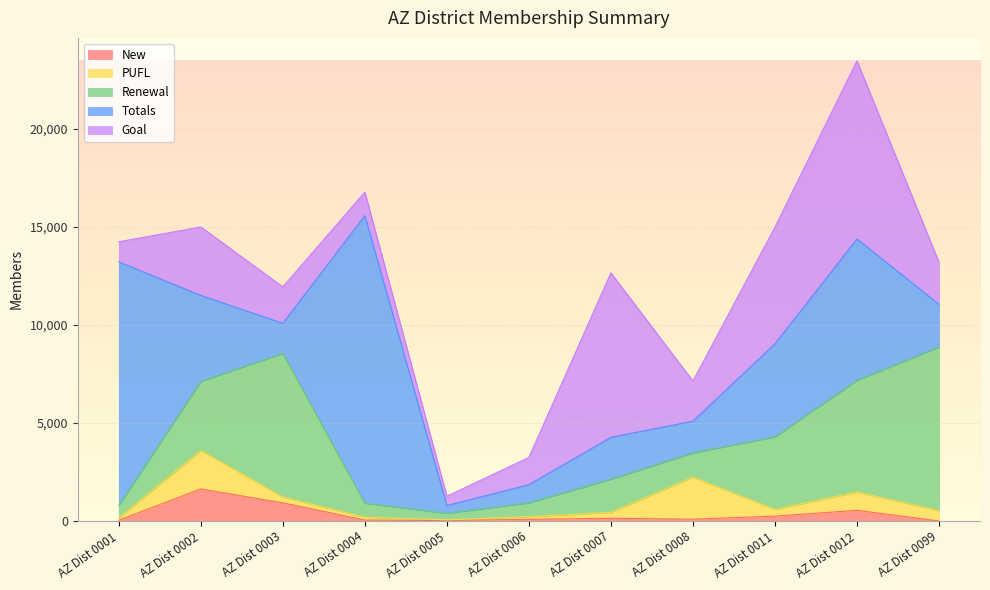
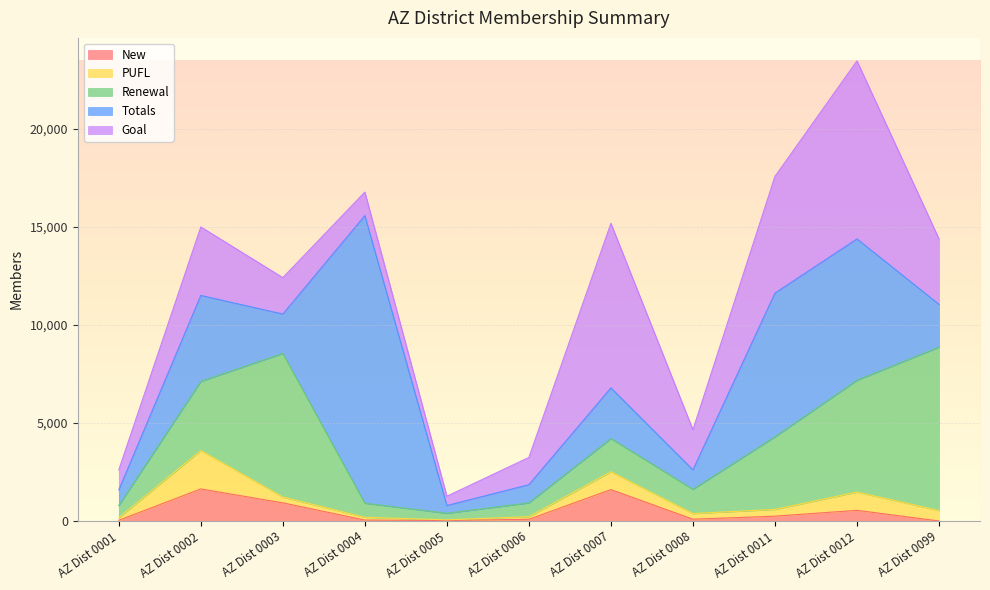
Totals, AZ Dist 0001: 12,400 -> 800
Totals, AZ Dist 0003: 1,500 -> 2,000
New, AZ Dist 0007: 100 -> 1,600
PUFL, AZ Dist 0007: 300 -> 900
Totals, AZ Dist 0007: 2,100 -> 2,600
PUFL, AZ Dist 0008: 2,100 -> 300
Totals, AZ Dist 0008: 1,600 -> 1,000
Totals, AZ Dist 0011: 4,700 -> 7,300
Goal, AZ Dist 0099: 2,200 -> 3,300
